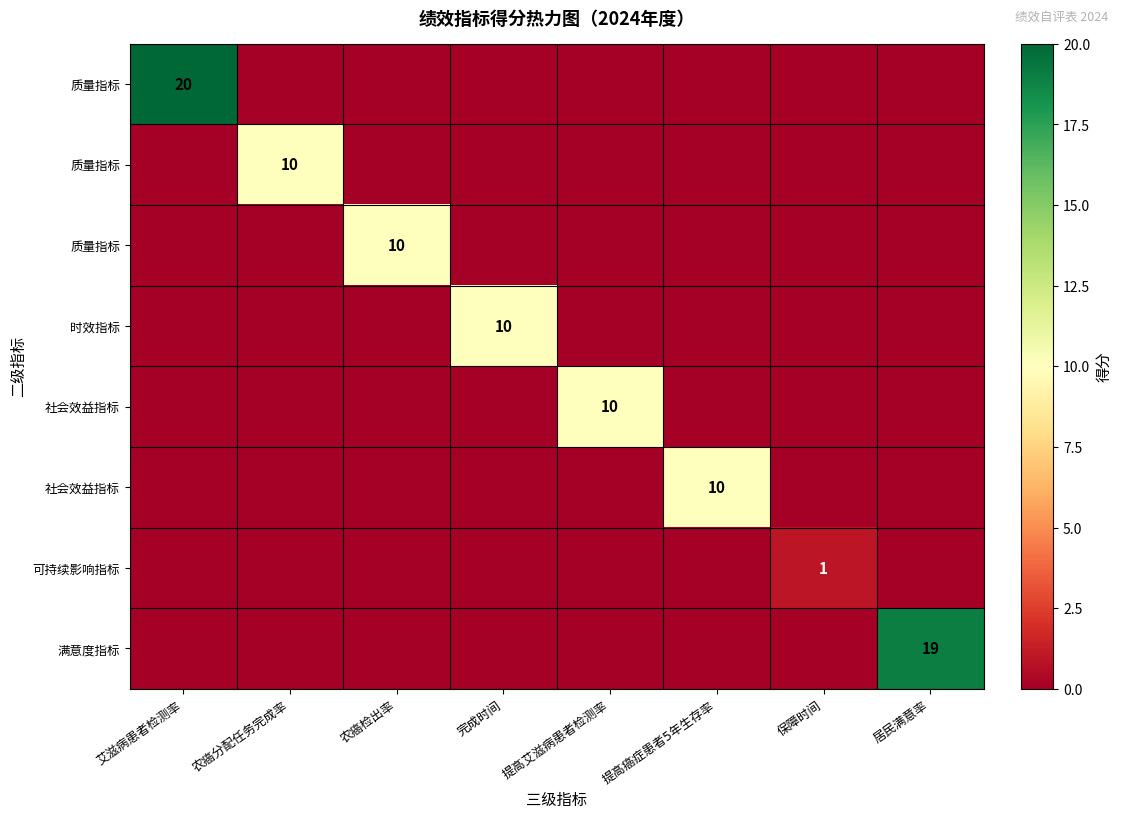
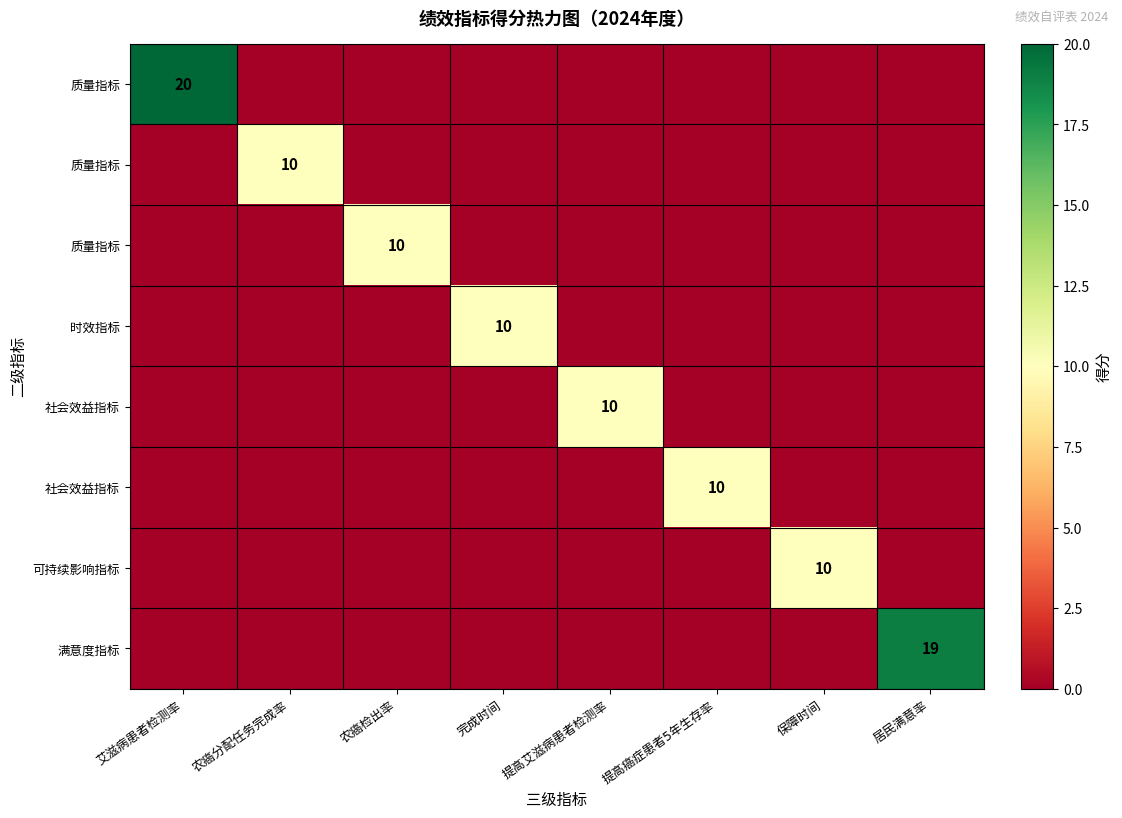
可持续影响指标, 保障时间: 1 -> 10
